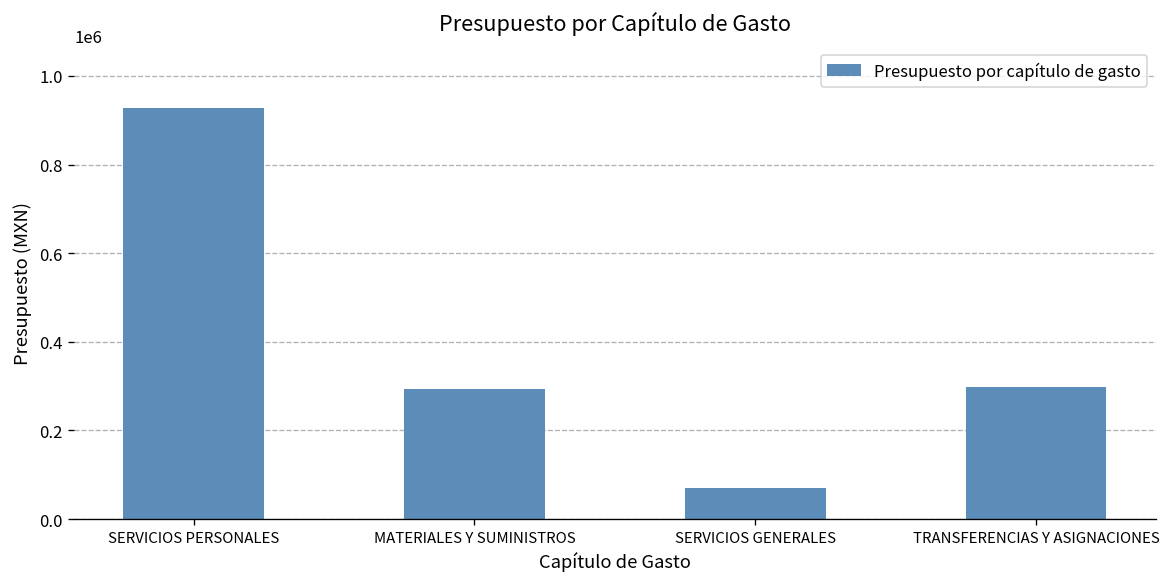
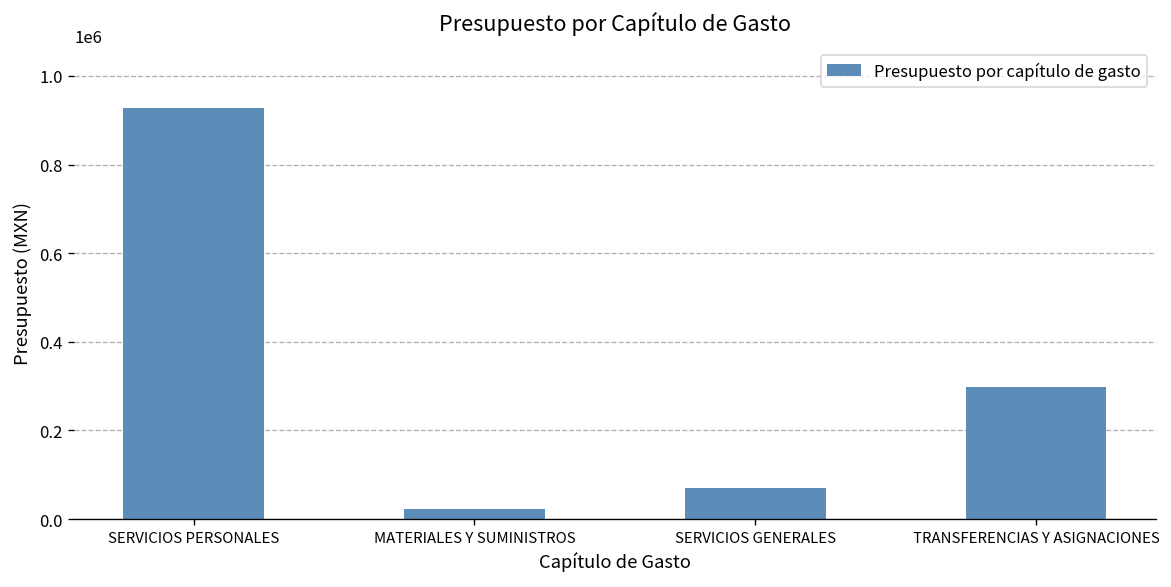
MATERIALES Y SUMINISTROS: 290000 -> 20000
